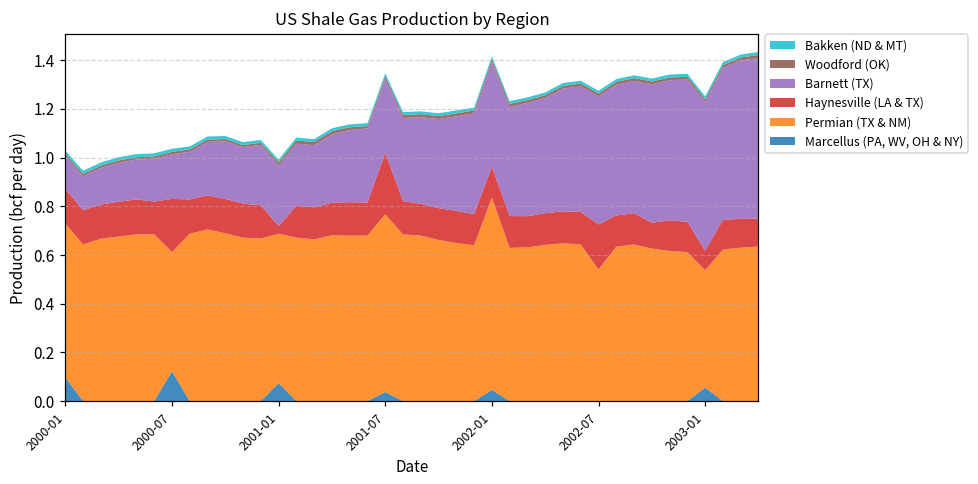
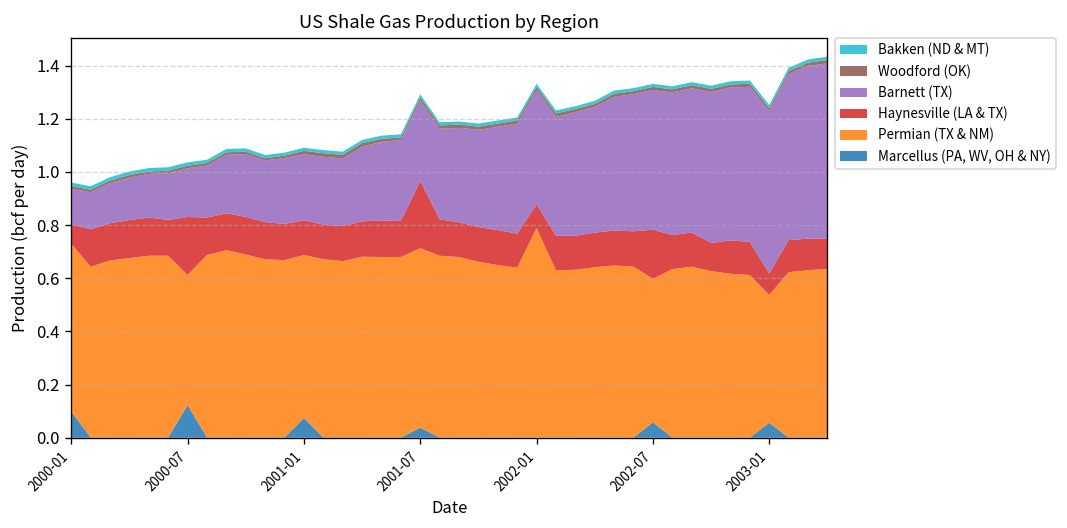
Haynesville (LA & TX), 2000-01: 0.14 -> 0.07
Haynesville (LA & TX), 2001-01: 0.03 -> 0.13
Permian (TX & NM), 2001-07: 0.73 -> 0.68
Marcellus (PA, WV, OH & NY), 2002-01: 0.05 -> 0.00
Haynesville (LA & TX), 2002-01: 0.13 -> 0.09
Marcellus (PA, WV, OH & NY), 2002-07: 0.00 -> 0.06
